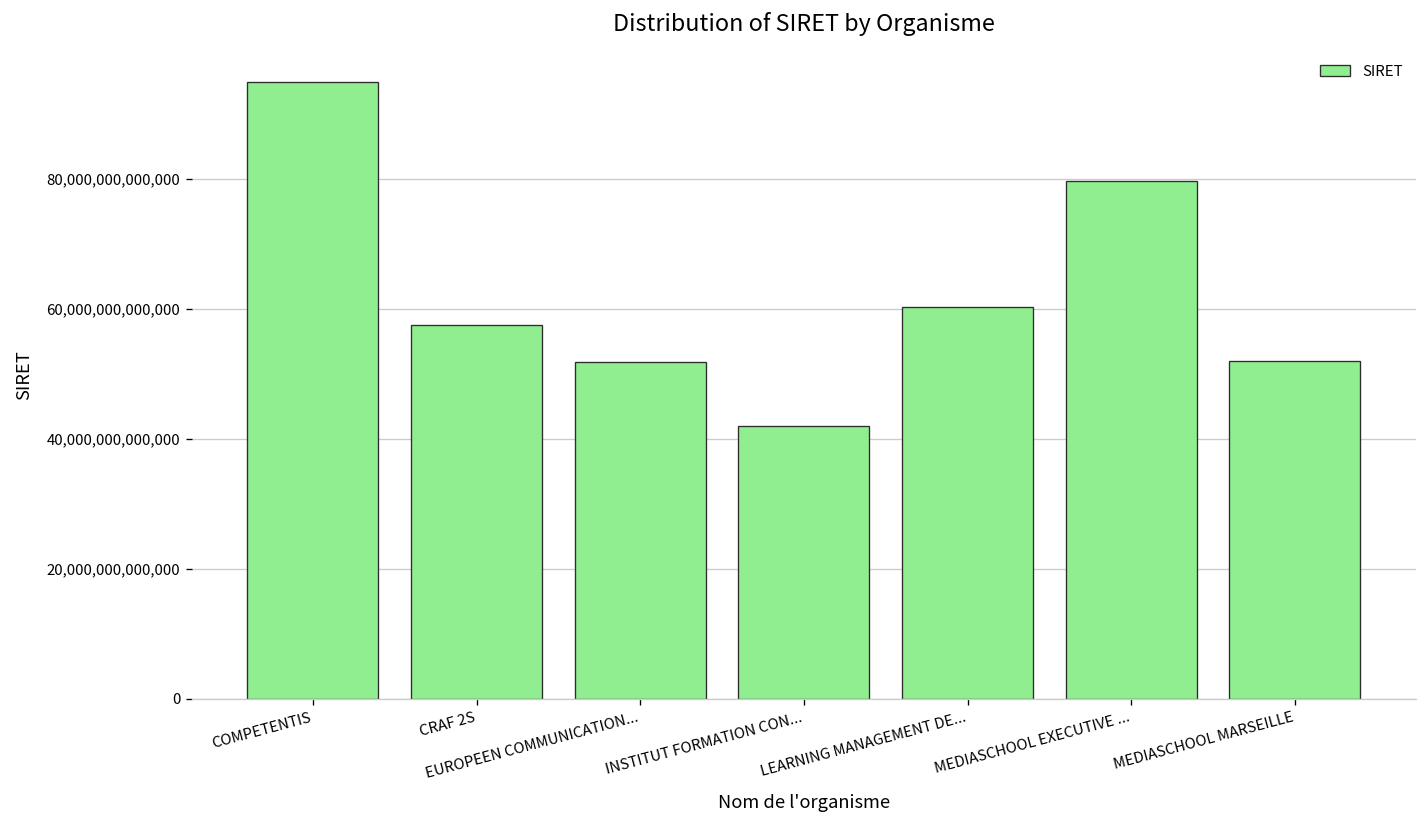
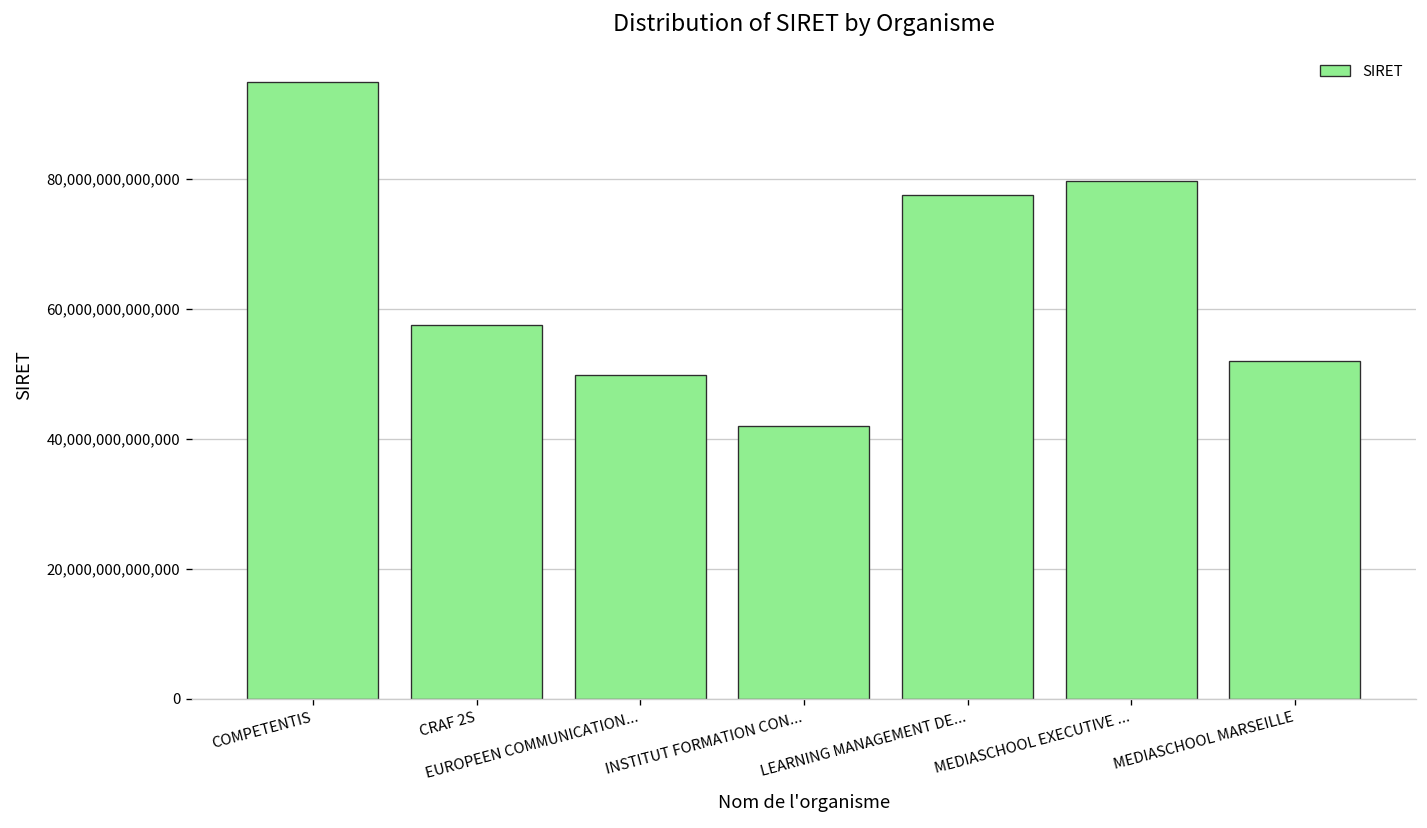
EUROPEEN COMMUNICATION...: 52,000,000,000,000 -> 50,000,000,000,000
LEARNING MANAGEMENT DE...: 60,000,000,000,000 -> 78,000,000,000,000
